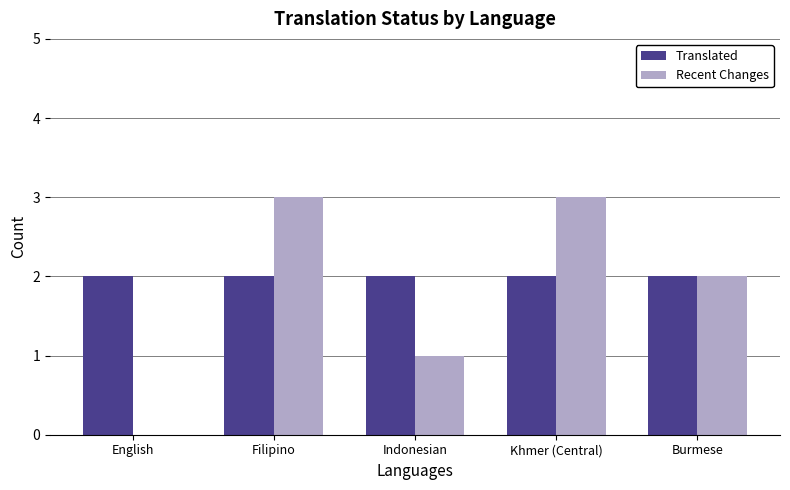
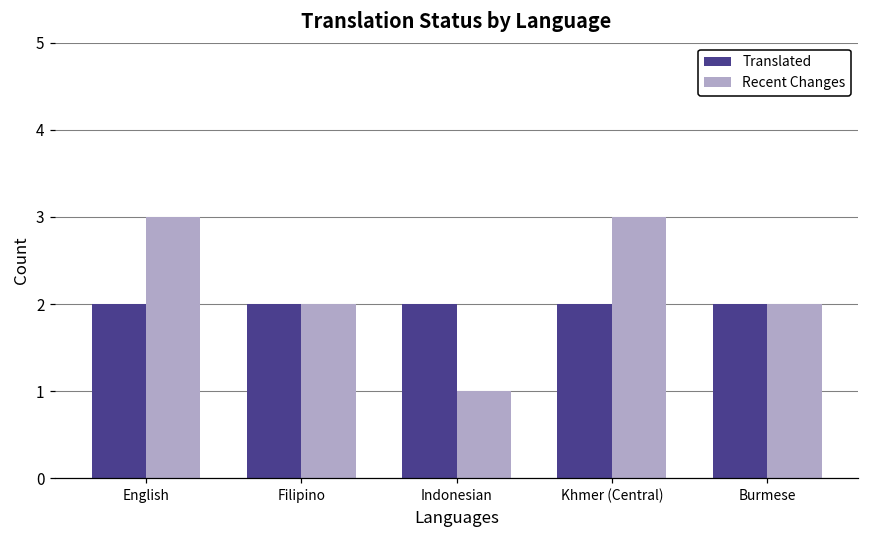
Recent Changes, English: 0 -> 3
Recent Changes, Filipino: 3 -> 2
